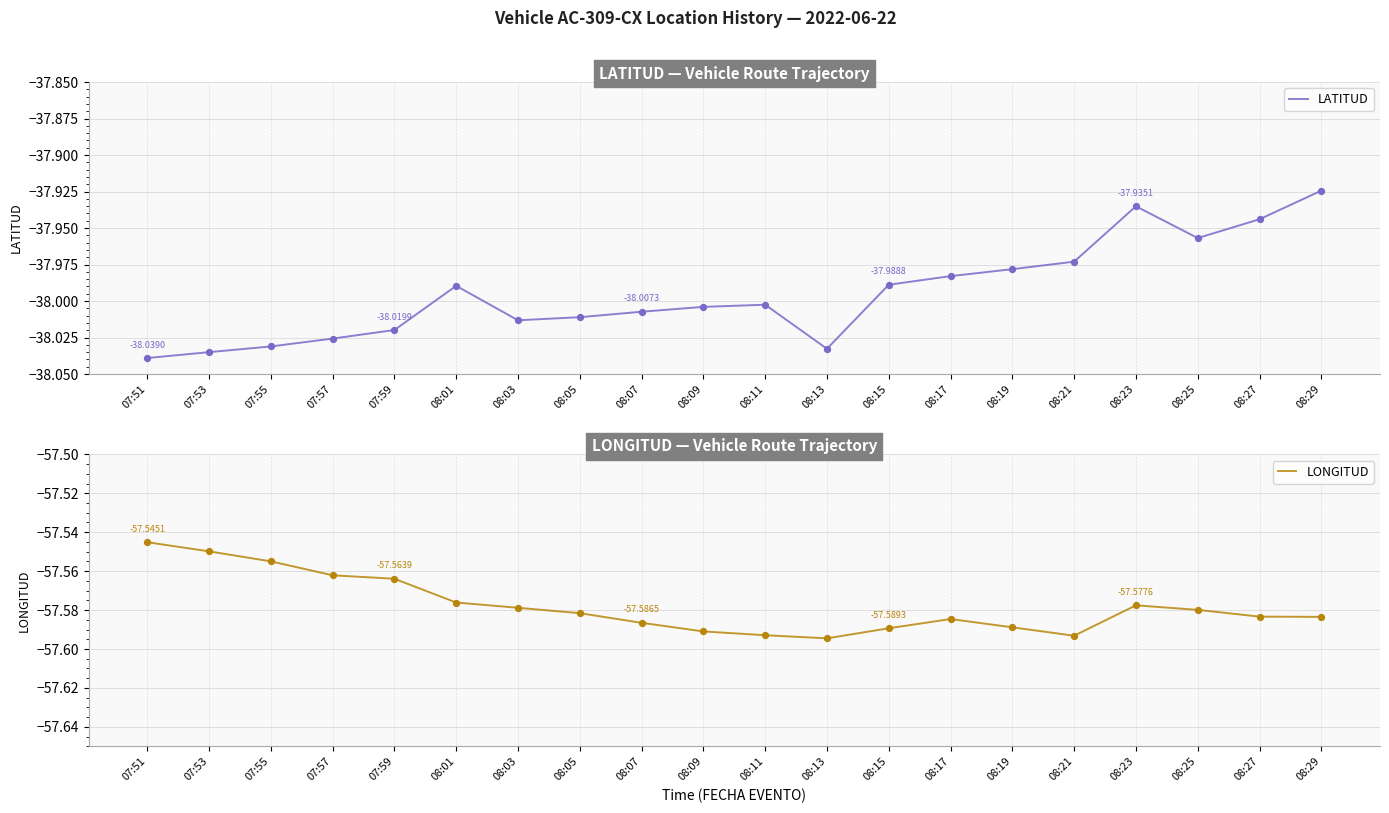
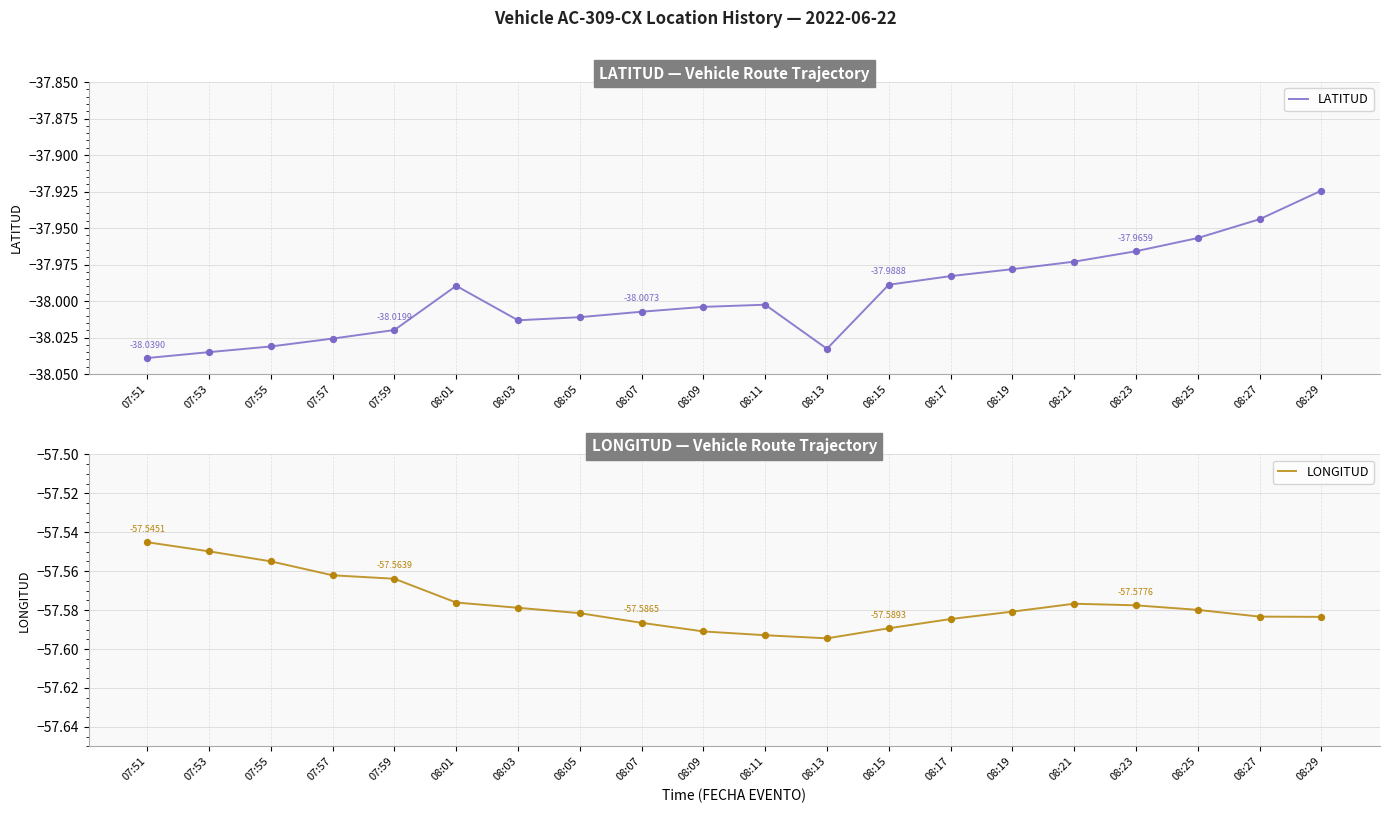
LATITUD — Vehicle Route Trajectory, 08:23: -37.9351 -> -37.9659
LONGITUD — Vehicle Route Trajectory, 08:19: -57.589 -> -57.581
LONGITUD — Vehicle Route Trajectory, 08:21: -57.593 -> -57.577
